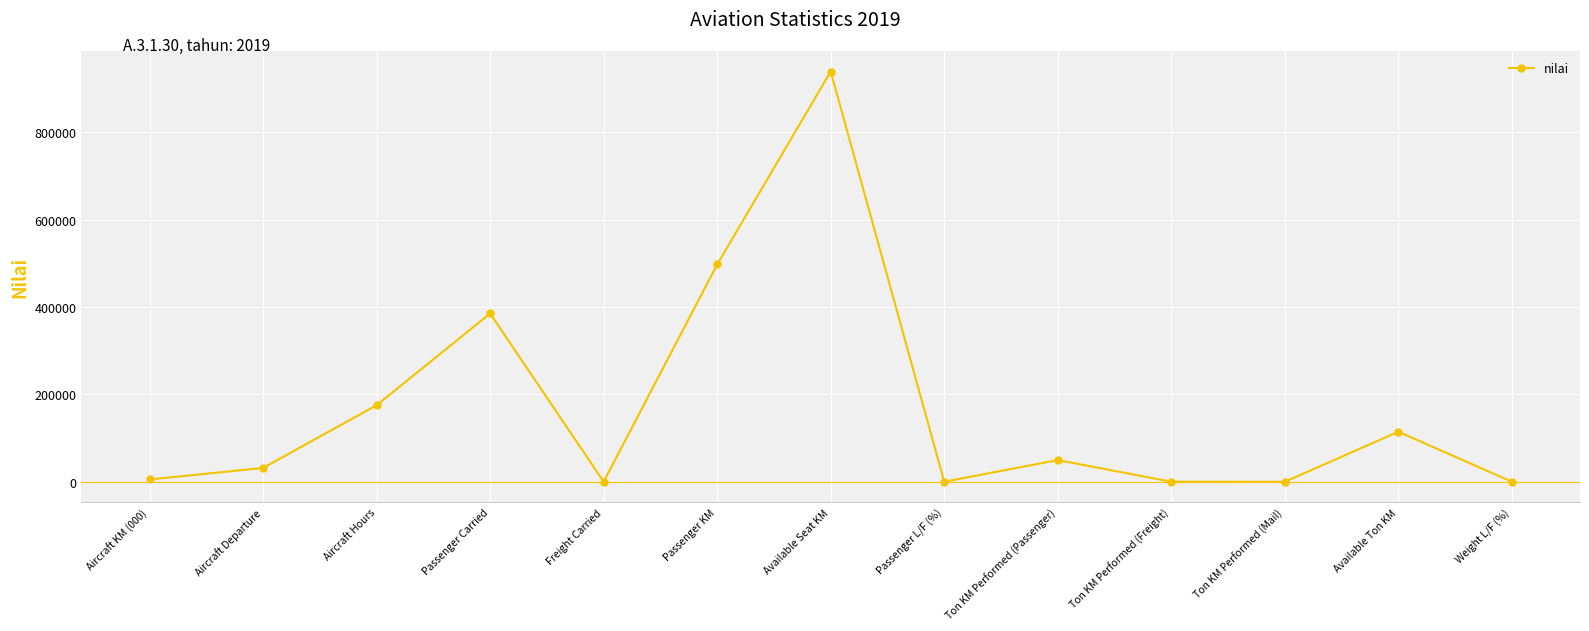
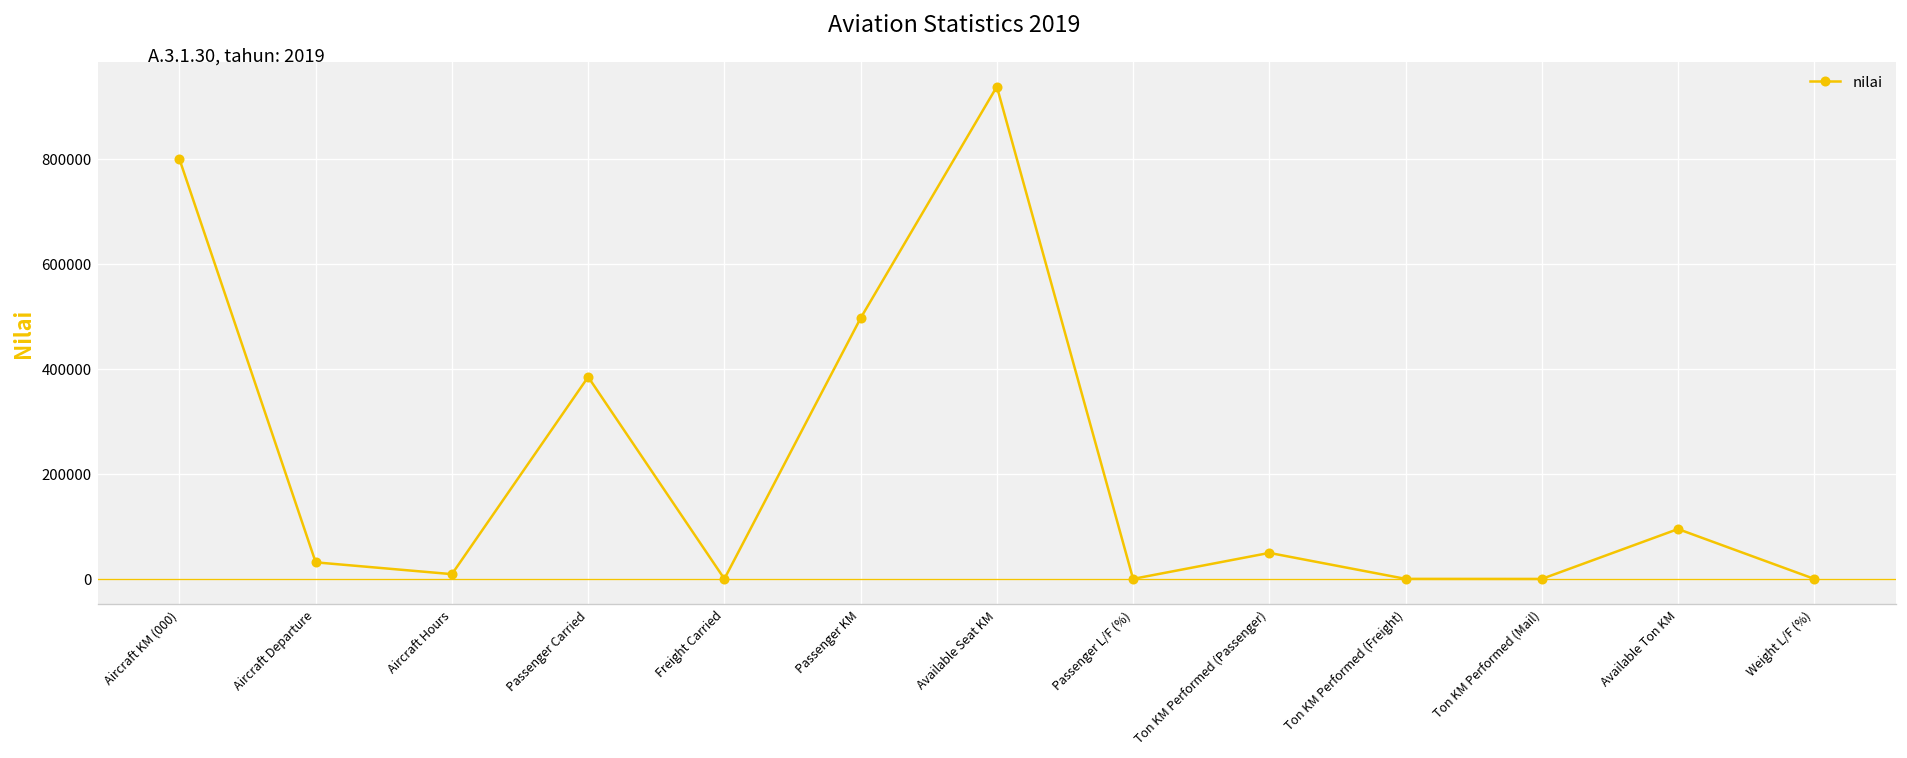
Aircraft KM (000): 10000 -> 800000
Aircraft Hours: 180000 -> 10000
Available Ton KM: 110000 -> 100000
